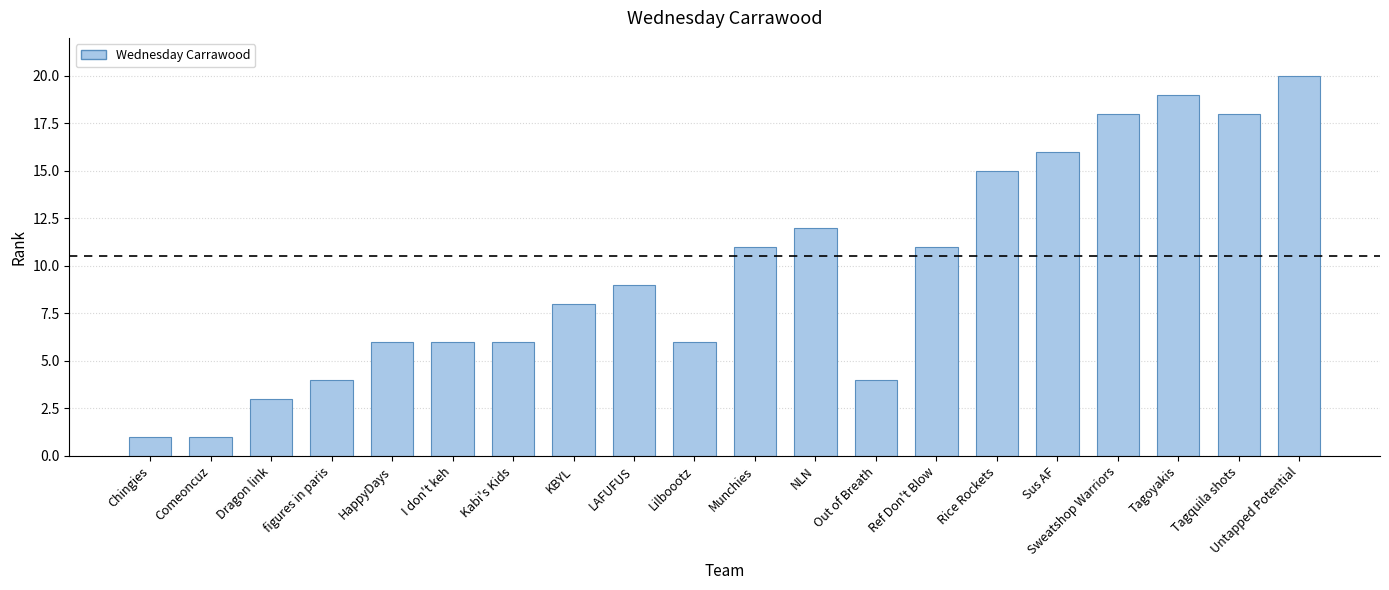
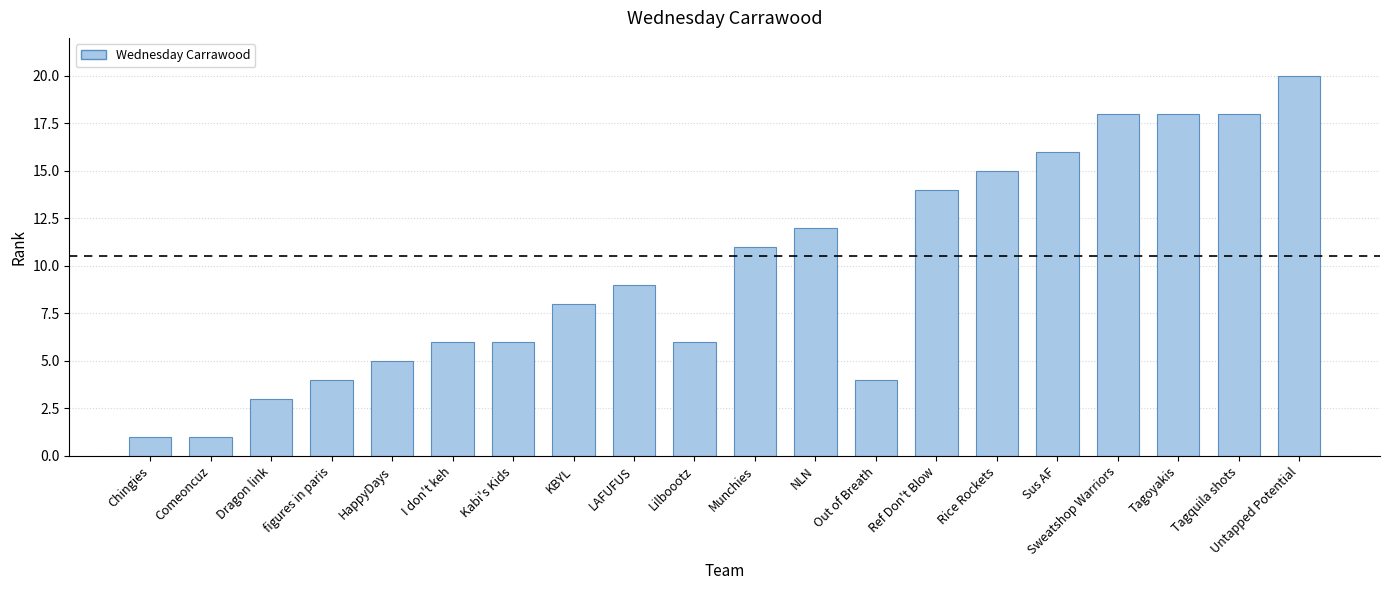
HappyDays: 6 -> 5
Ref Don't Blow: 11 -> 14
Tagoyakis: 19 -> 18
